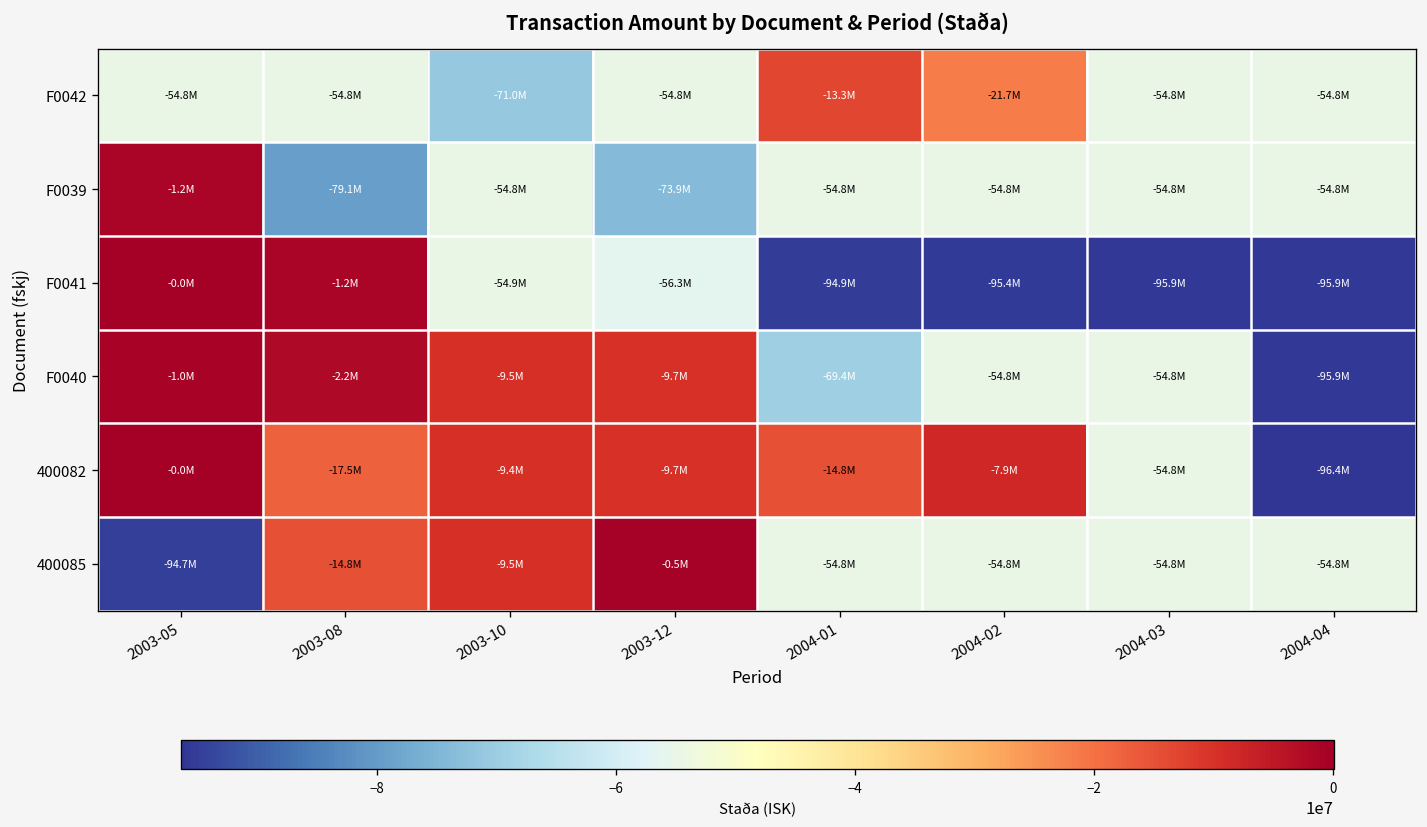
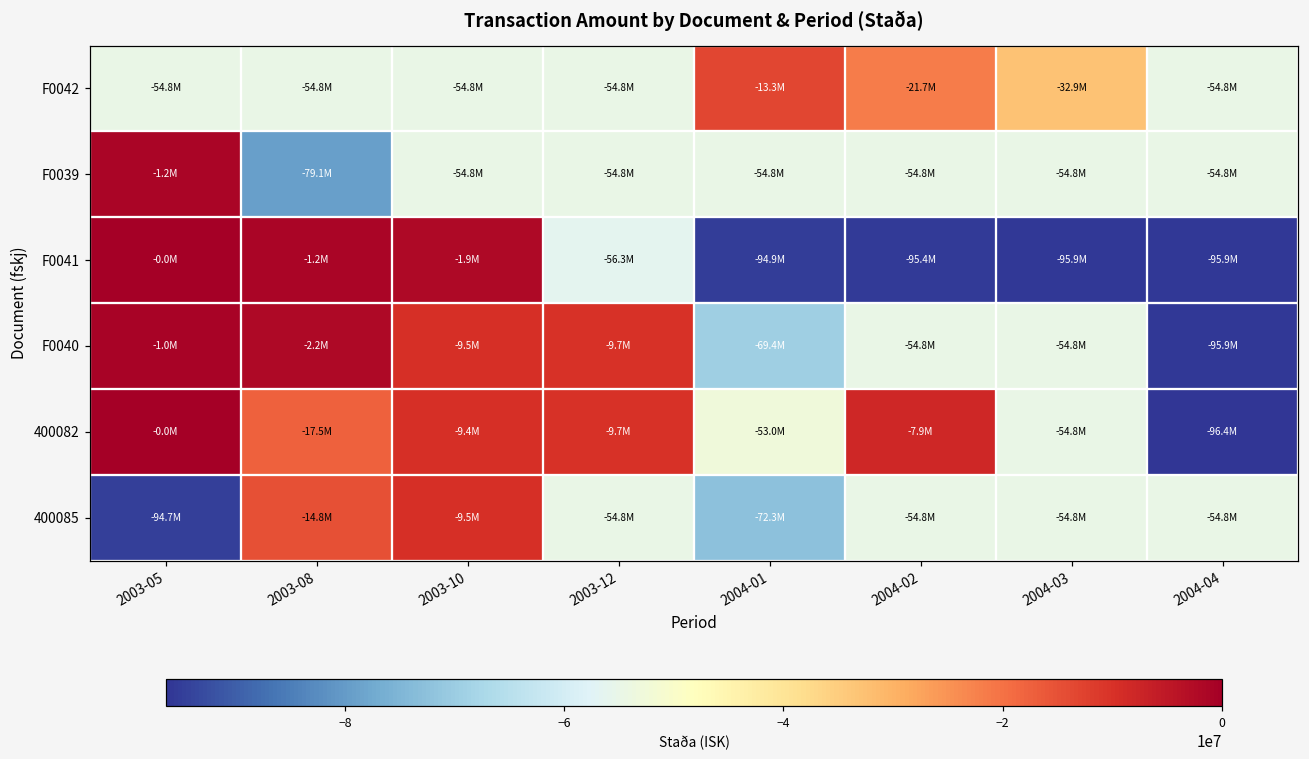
F0042, 2003-10: -71.0M -> -54.8M
F0042, 2004-03: -54.8M -> -32.9M
F0039, 2003-12: -73.9M -> -54.8M
F0041, 2003-10: -54.9M -> -1.9M
400082, 2004-01: -14.8M -> -53.0M
400085, 2003-12: -0.5M -> -54.8M
400085, 2004-01: -54.8M -> -72.3M
